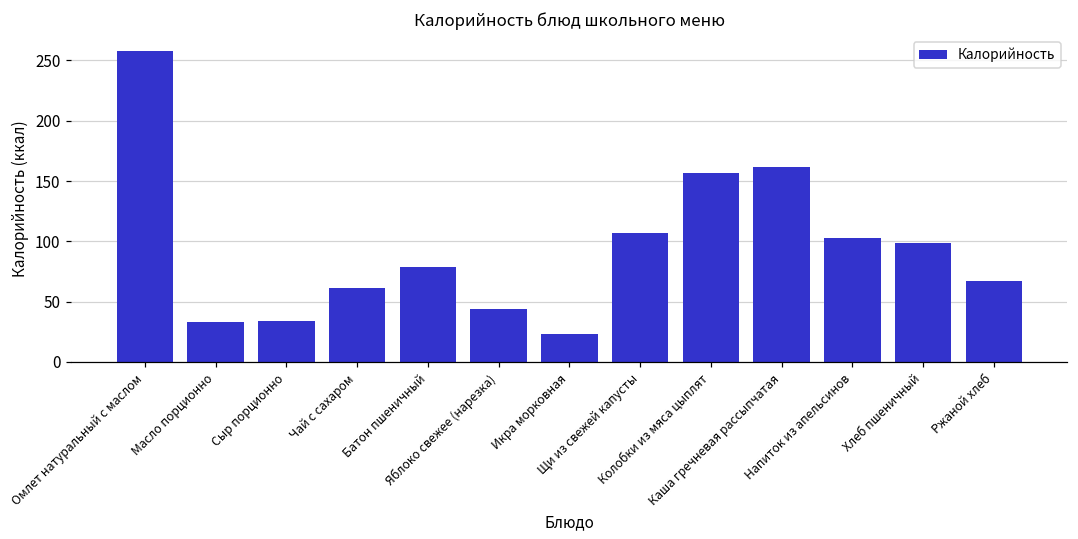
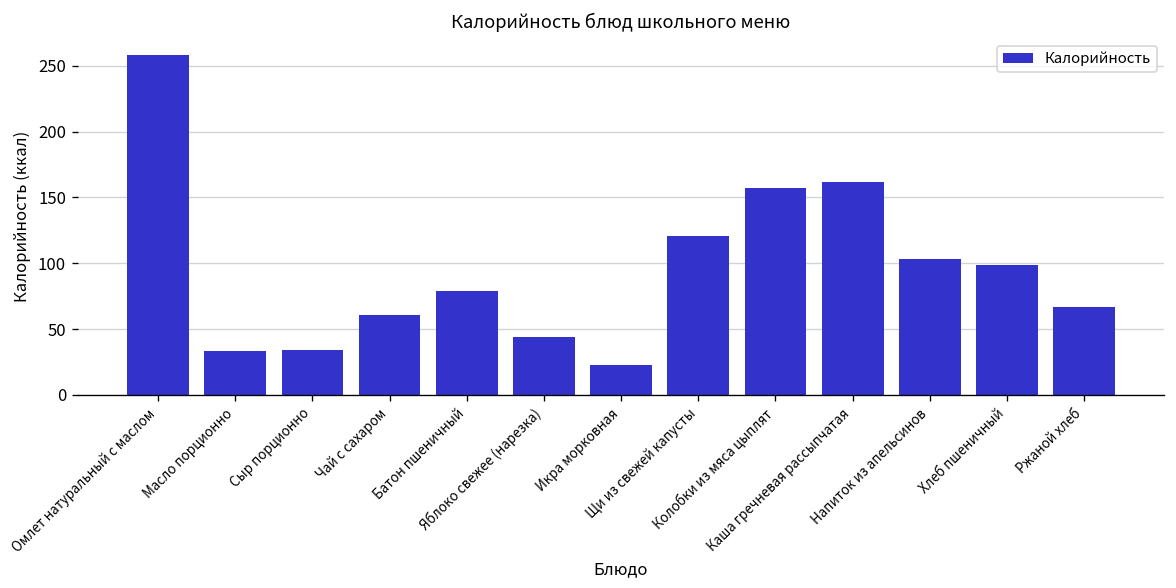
Щи из свежей капусты: 107 -> 121
